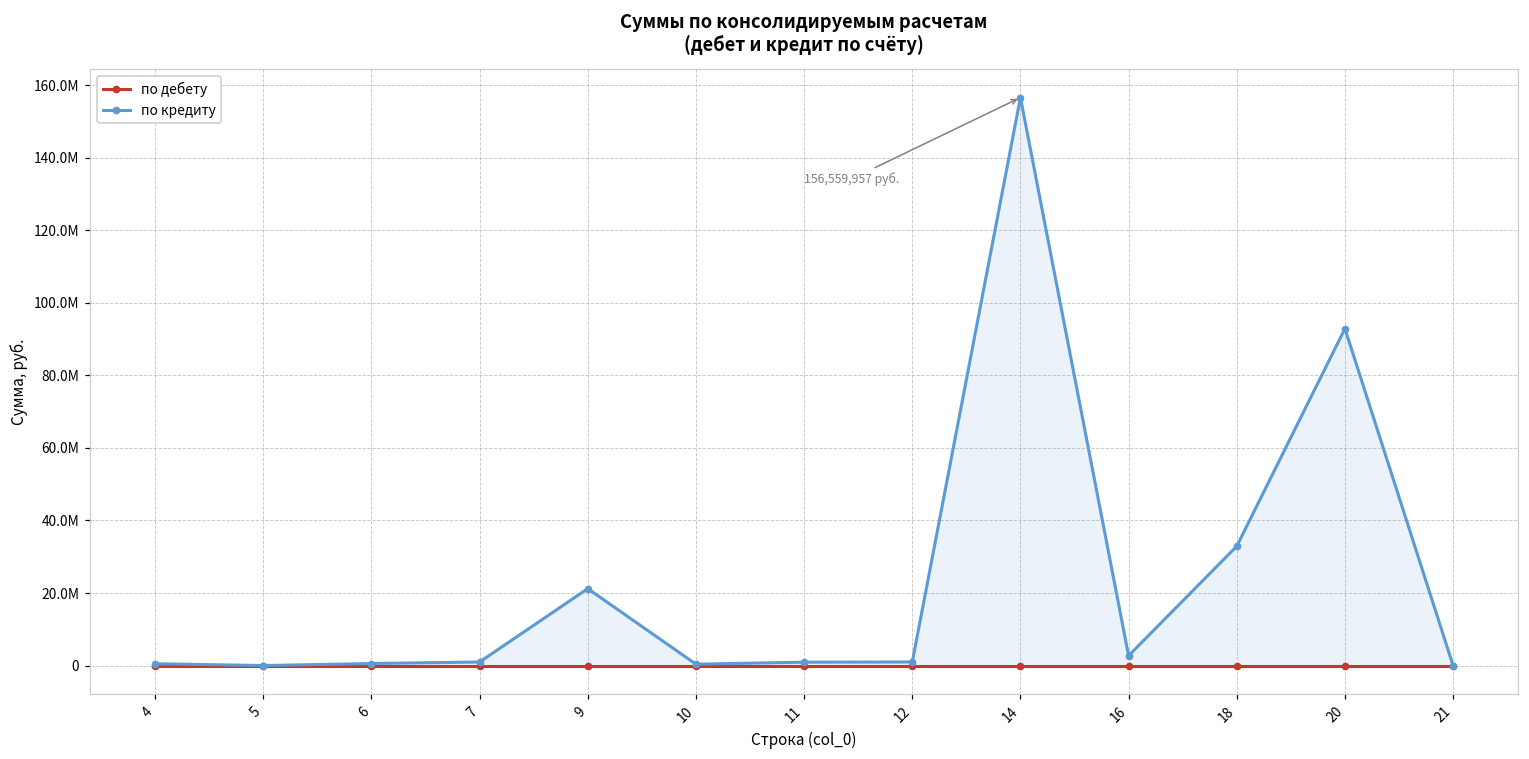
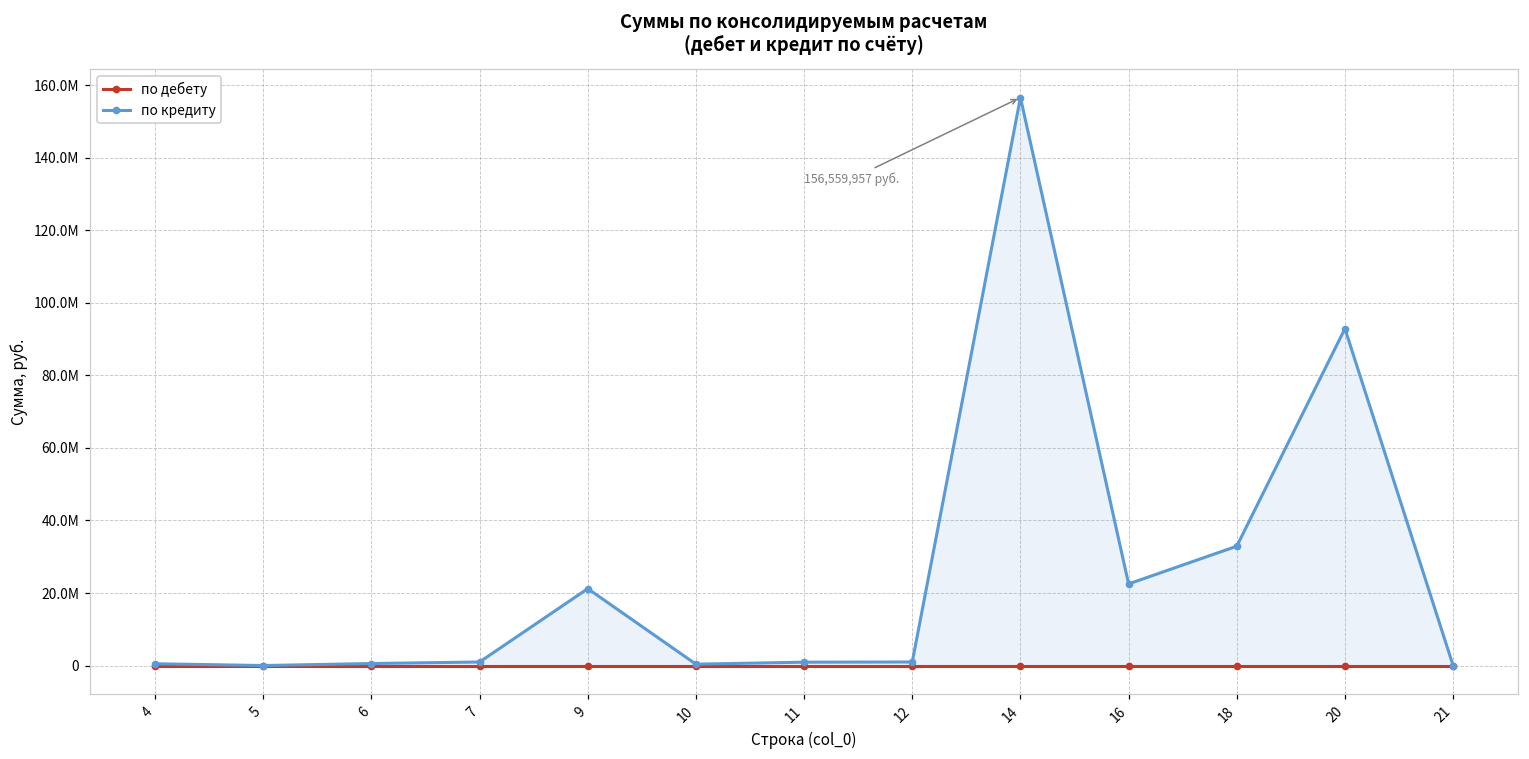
по кредиту, 16: 3000000 -> 23000000
